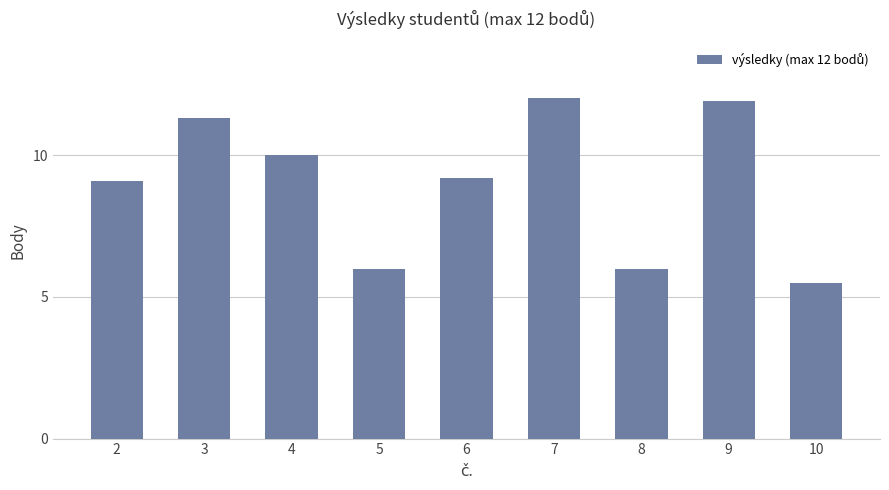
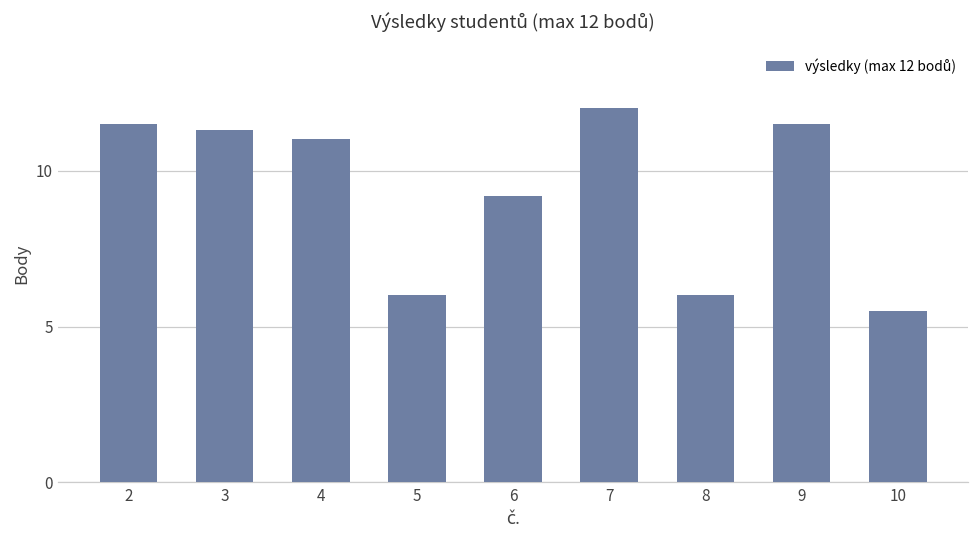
2: 9.1 -> 11.5
4: 10 -> 11
9: 11.9 -> 11.5
